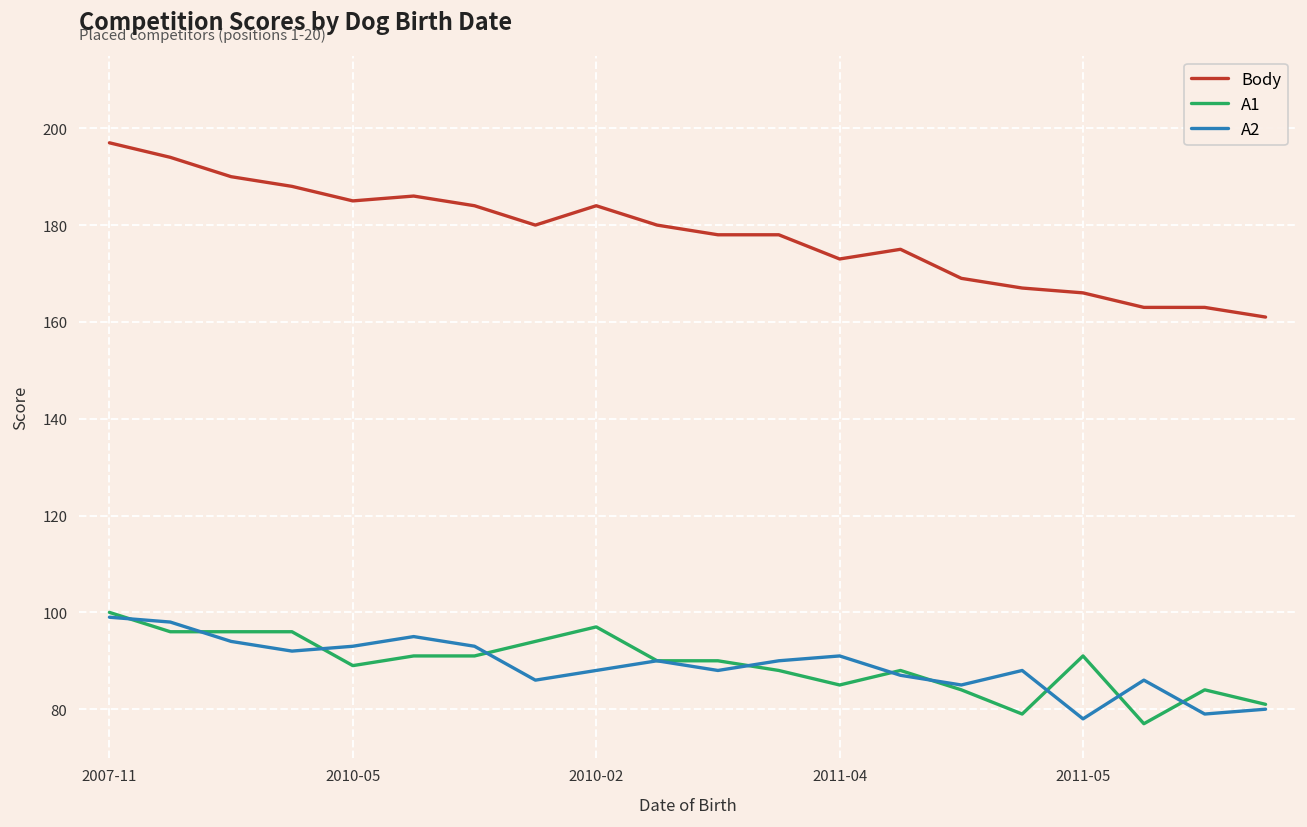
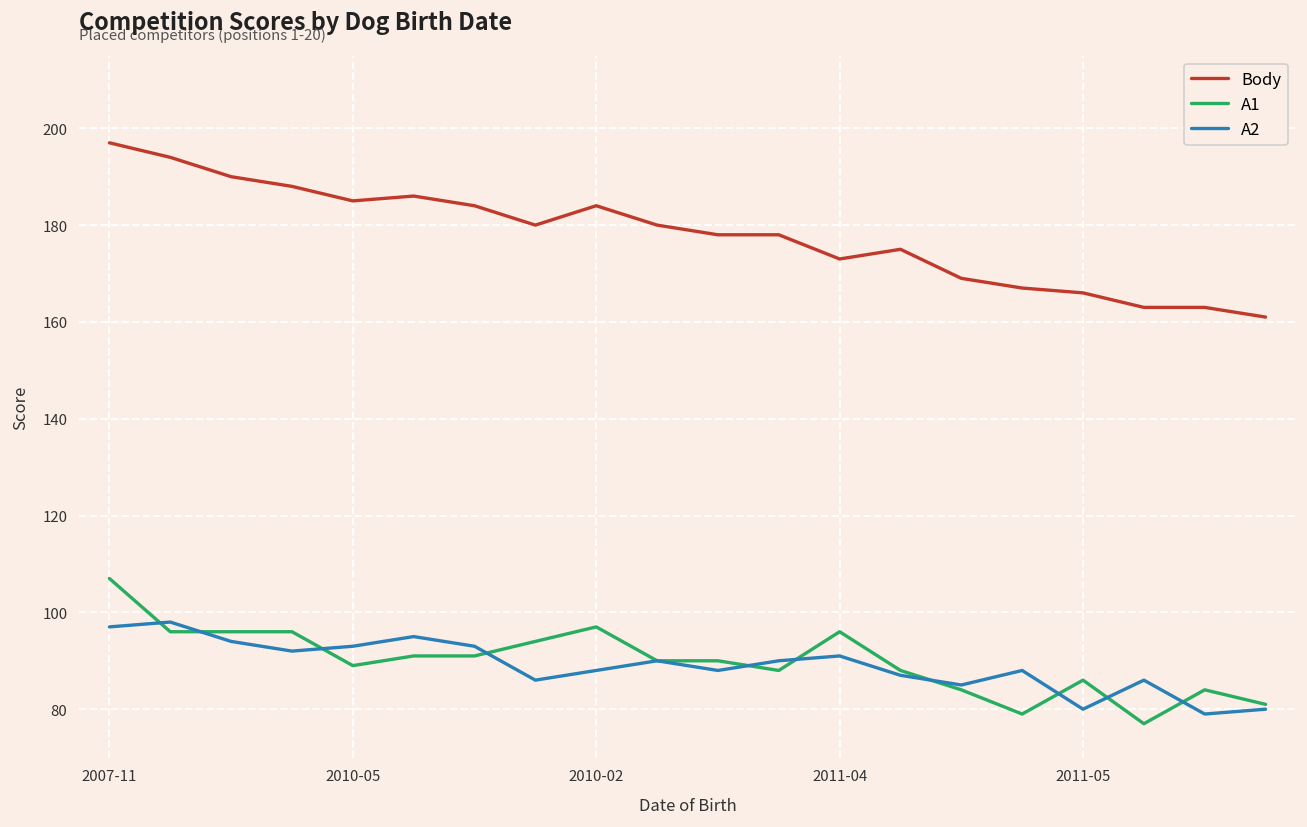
A1, 2007-11: 100 -> 107
A2, 2007-11: 99 -> 97
A1, 2011-04: 85 -> 96
A1, 2011-05: 91 -> 86
A2, 2011-05: 78 -> 80
